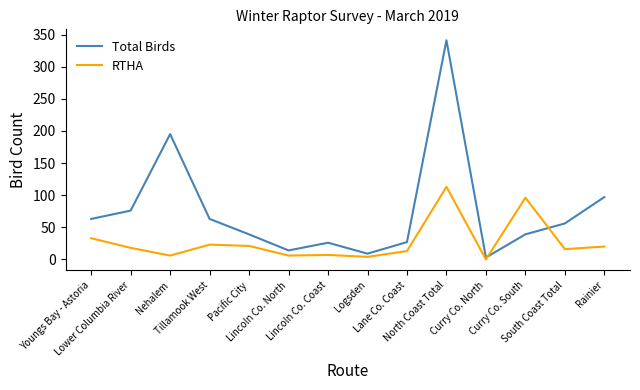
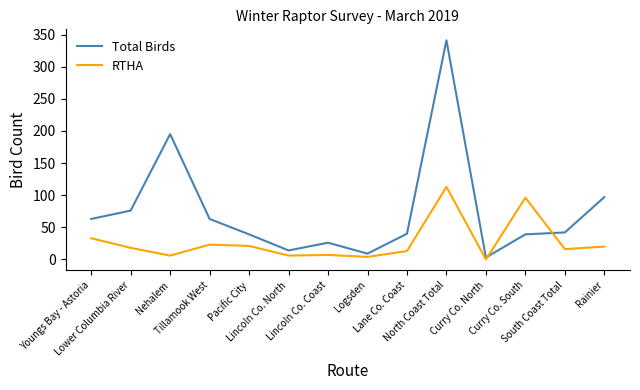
Total Birds, Lane Co. Coast: 30 -> 40
Total Birds, South Coast Total: 60 -> 40
